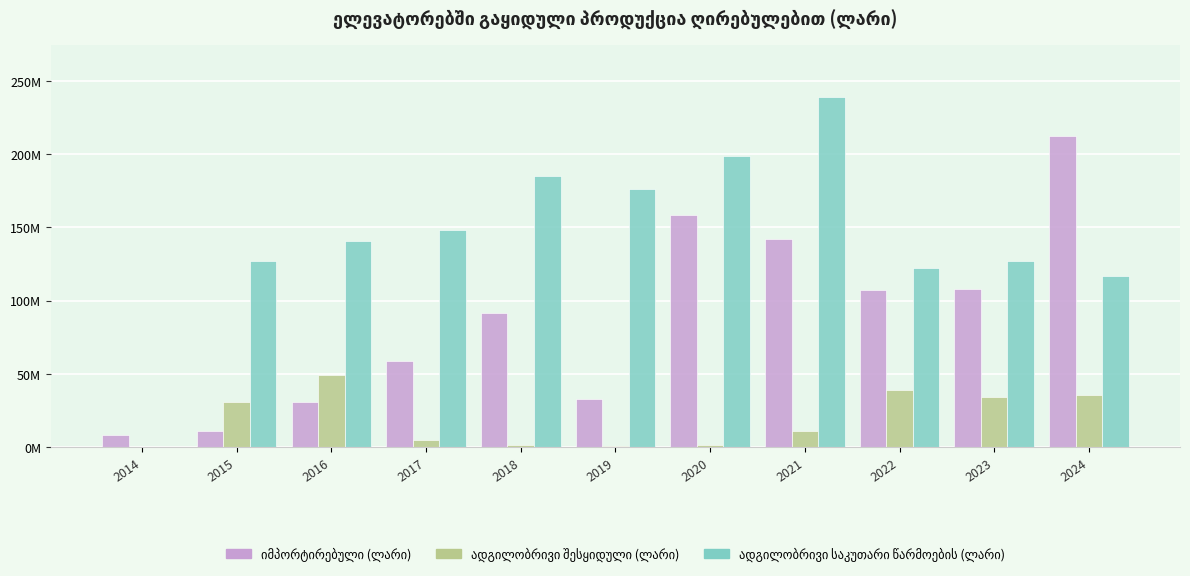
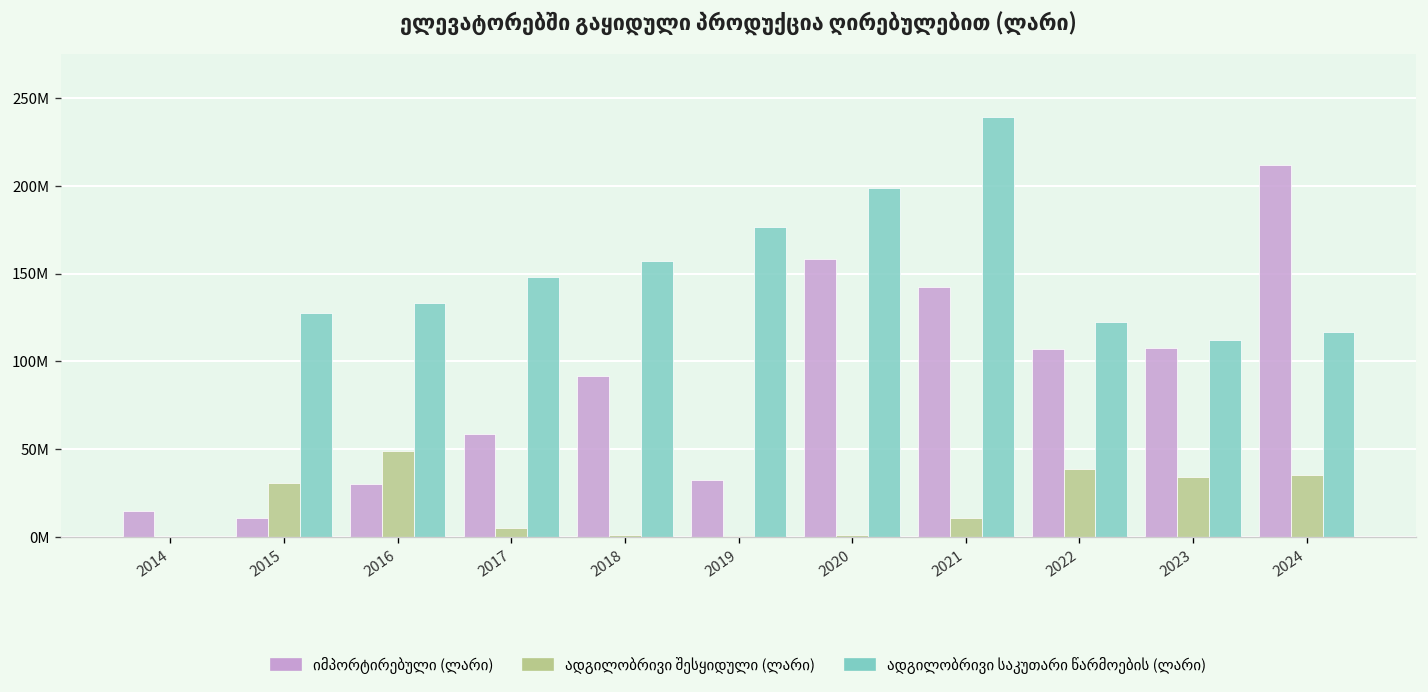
იმპორტირებული (ლარი), 2014: 8000000 -> 15000000
ადგილობრივი საკუთარი წარმოების (ლარი), 2016: 141000000 -> 133000000
ადგილობრივი საკუთარი წარმოების (ლარი), 2018: 185000000 -> 157000000
ადგილობრივი საკუთარი წარმოების (ლარი), 2023: 127000000 -> 112000000
